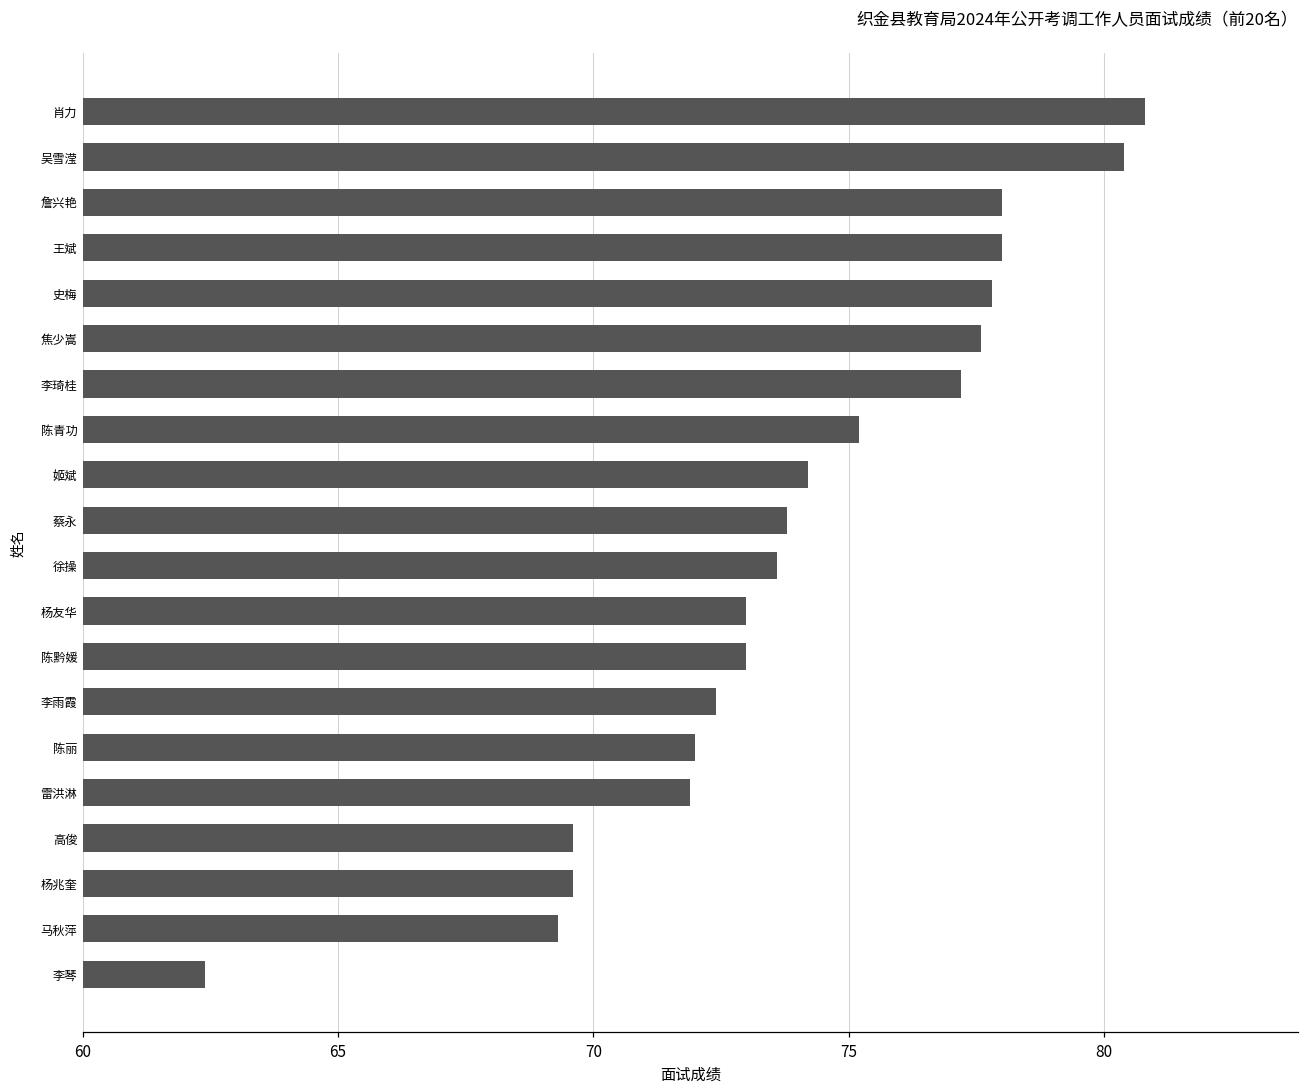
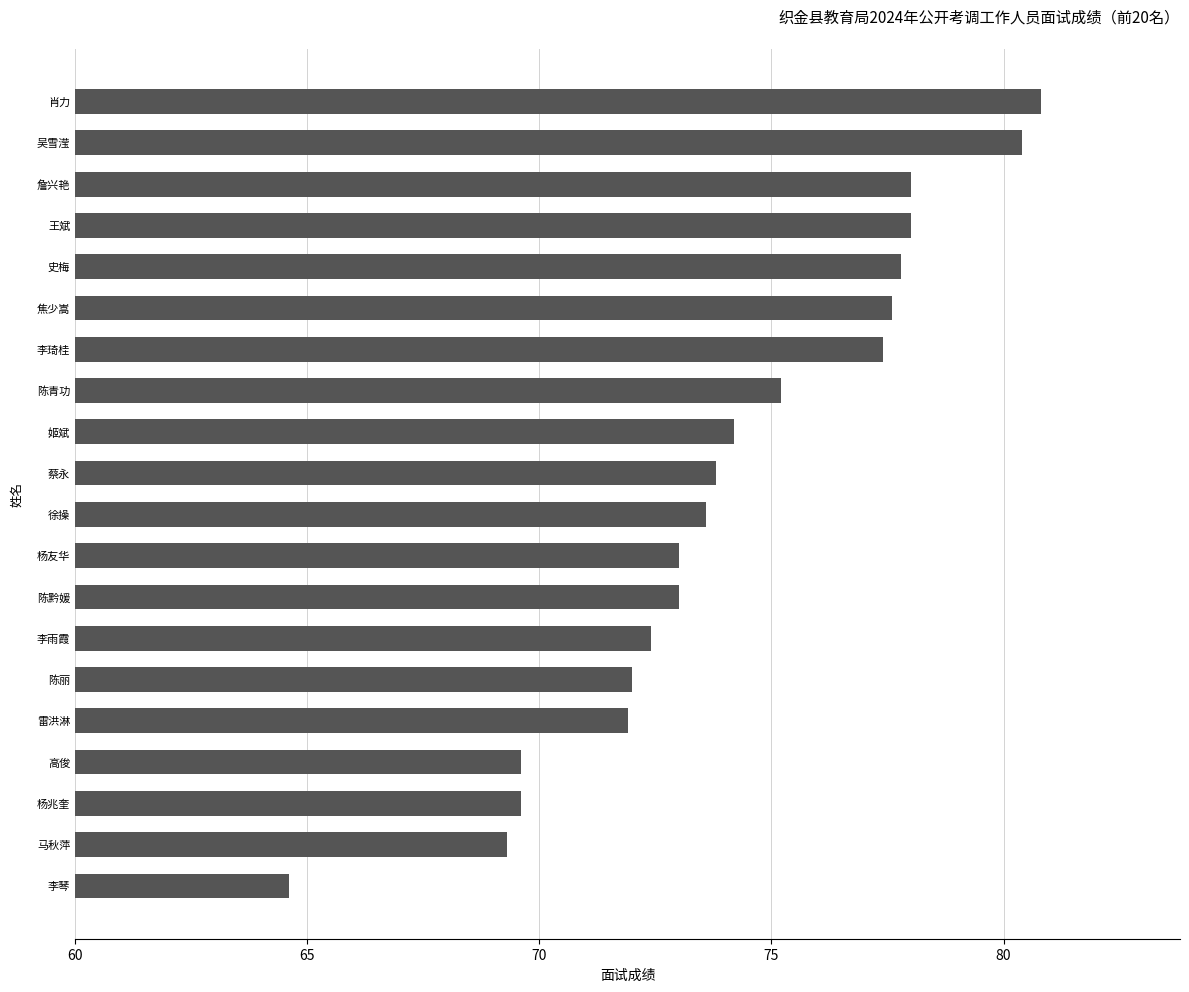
李琦桂: 77.2 -> 77.4
李琴: 62.4 -> 64.6
